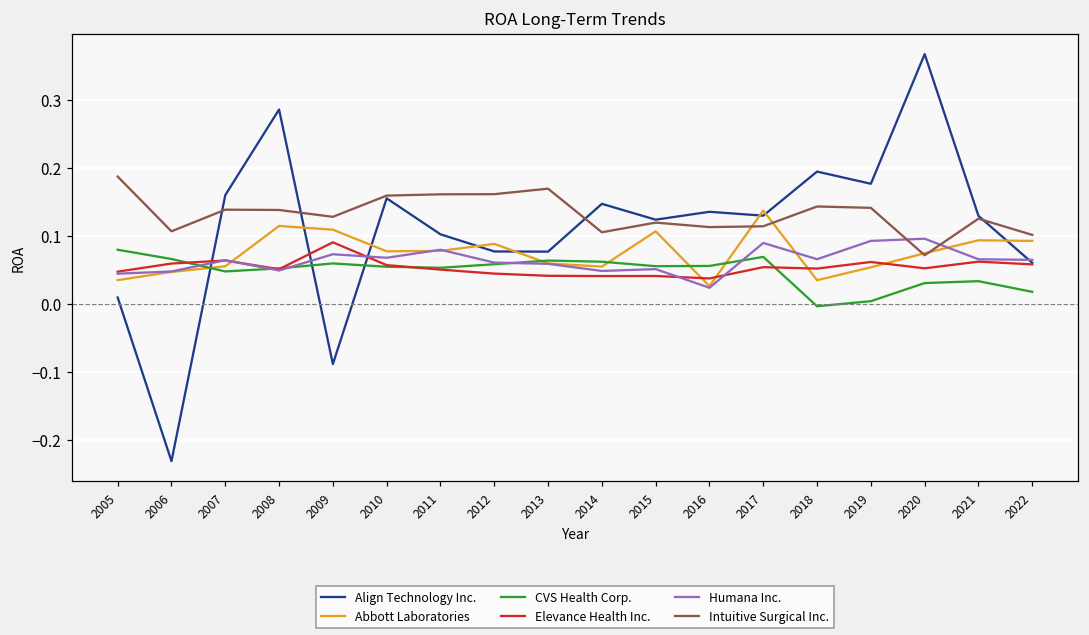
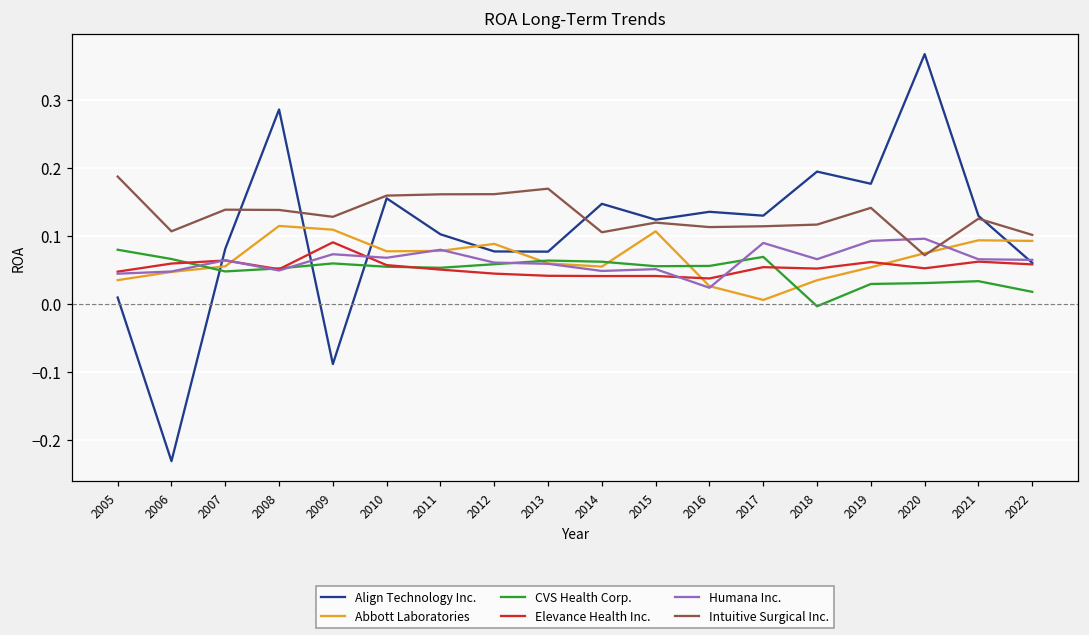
Align Technology Inc., 2007: 0.16 -> 0.08
Abbott Laboratories, 2017: 0.14 -> 0.01
Intuitive Surgical Inc., 2018: 0.14 -> 0.12
CVS Health Corp., 2019: 0.00 -> 0.03
